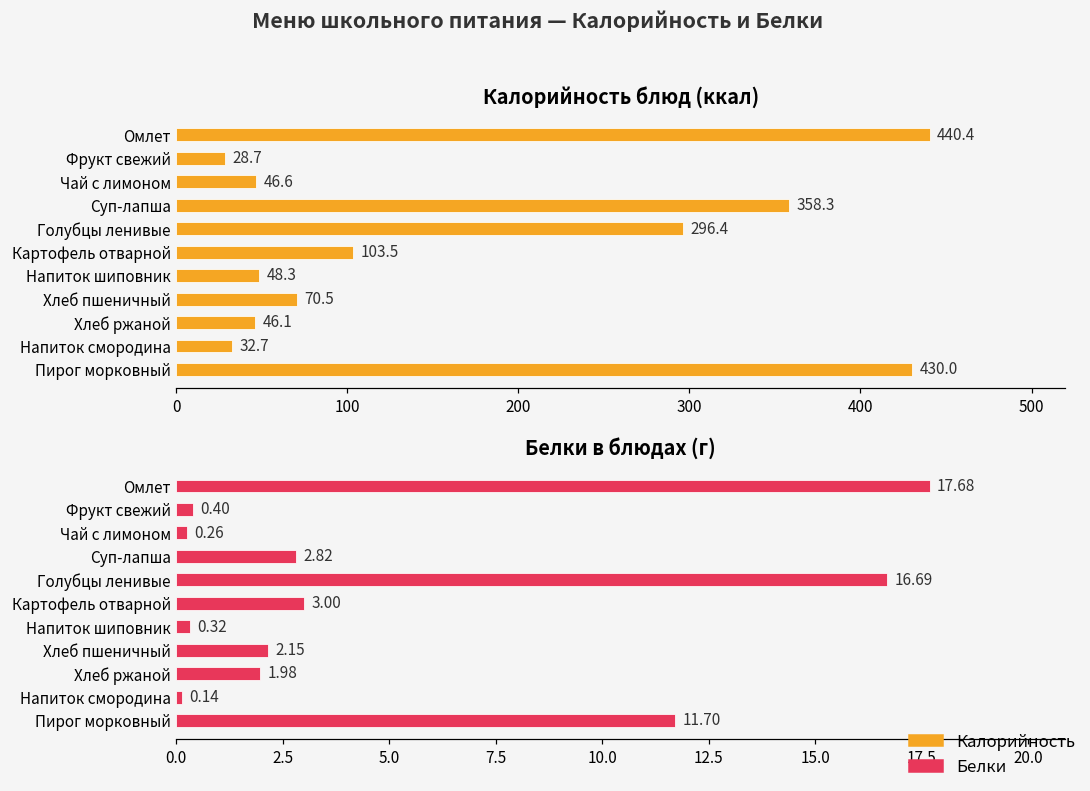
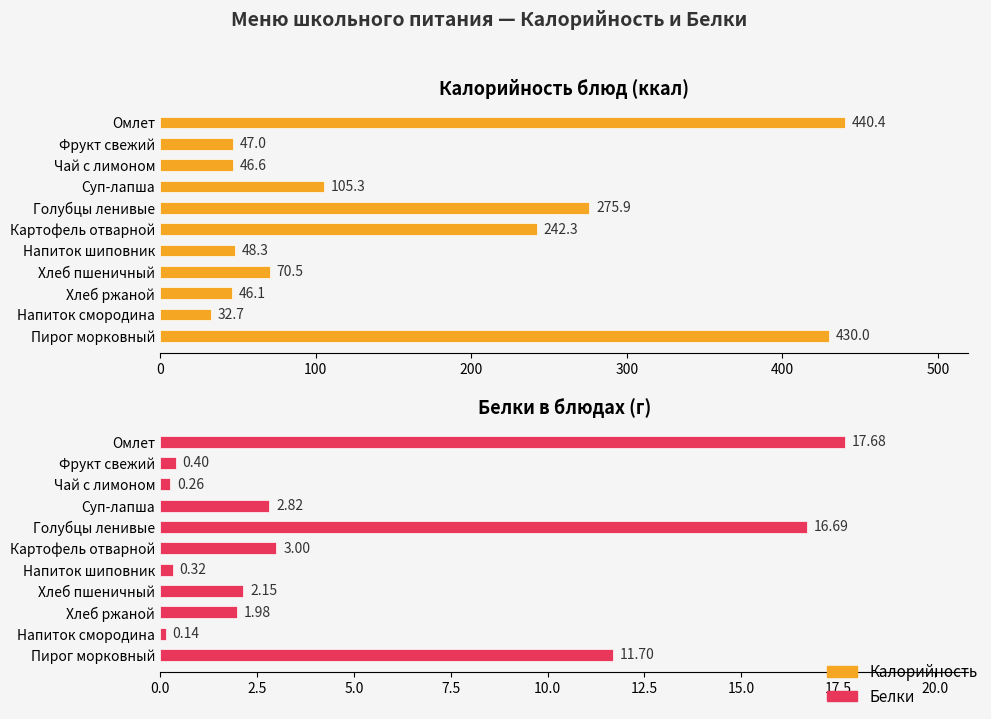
Калорийность блюд (ккал), Фрукт свежий: 28.7 -> 47.0
Калорийность блюд (ккал), Суп-лапша: 358.3 -> 105.3
Калорийность блюд (ккал), Голубцы ленивые: 296.4 -> 275.9
Калорийность блюд (ккал), Картофель отварной: 103.5 -> 242.3
